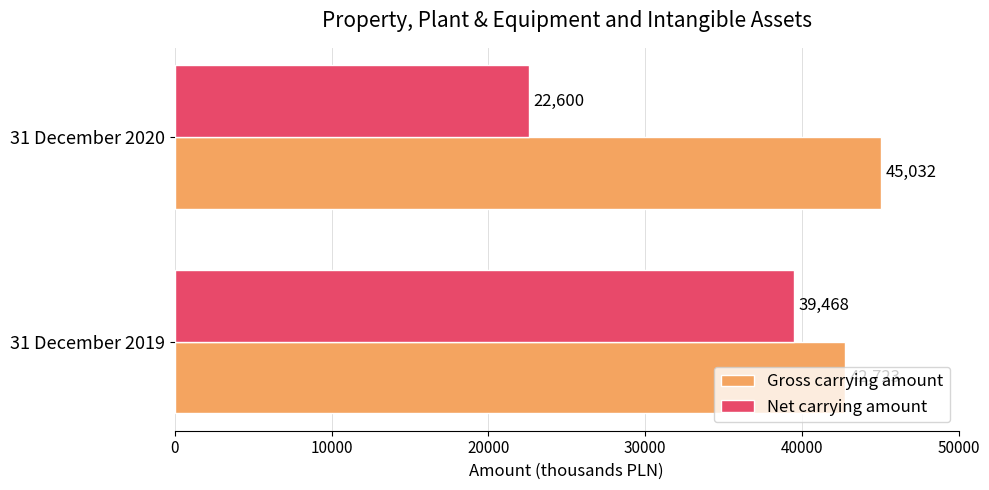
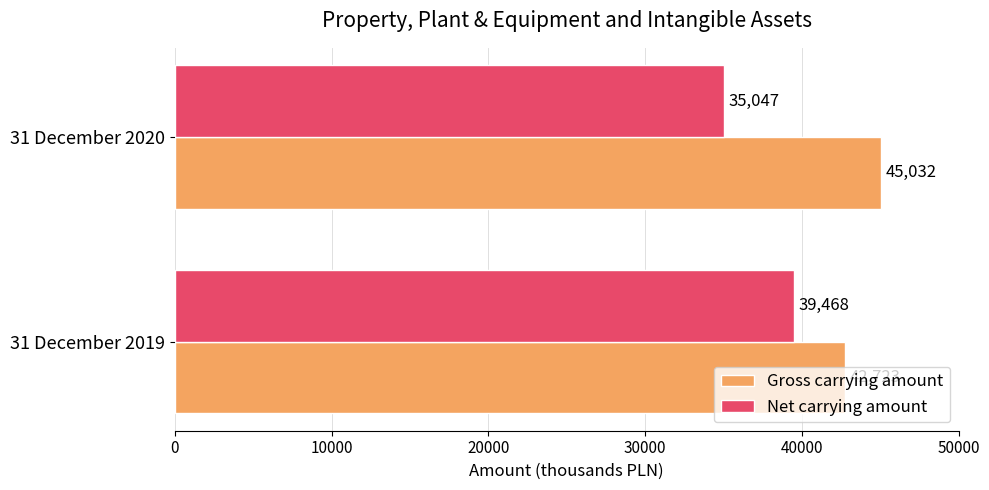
Net carrying amount, 31 December 2020: 22,600 -> 35,047
